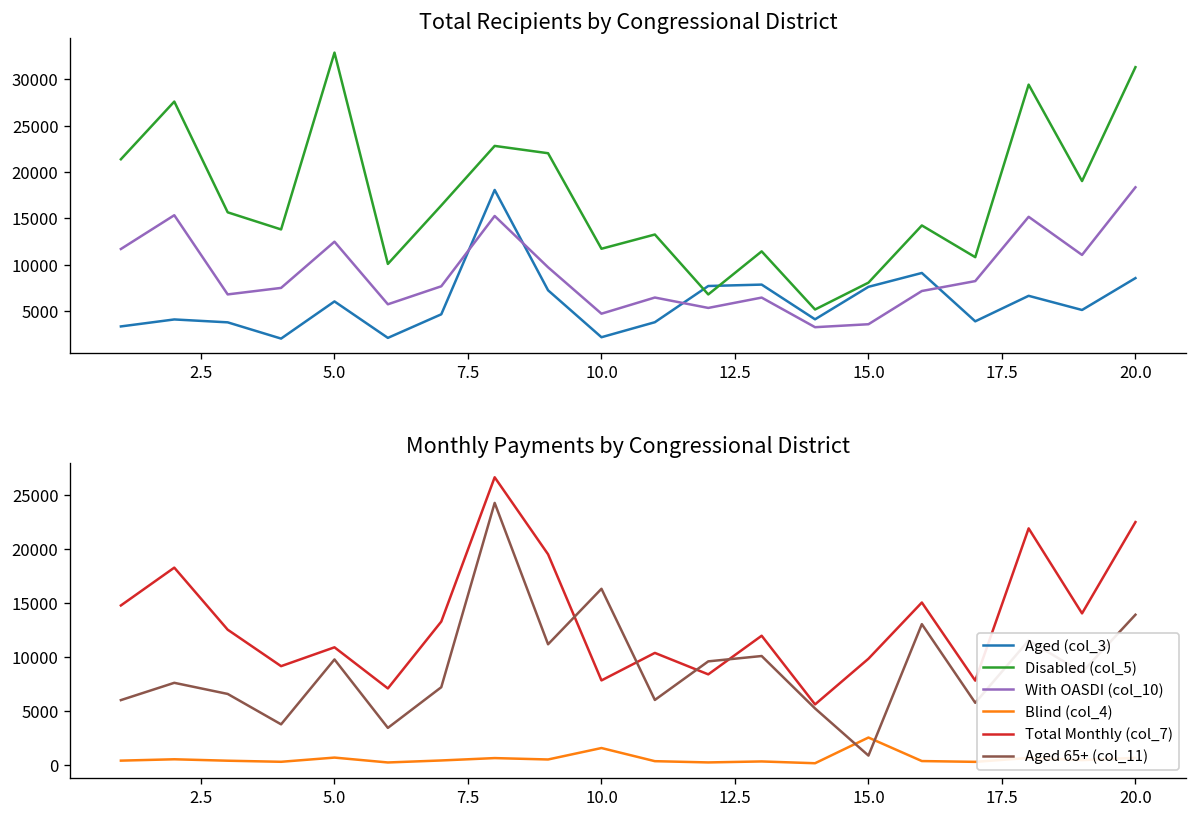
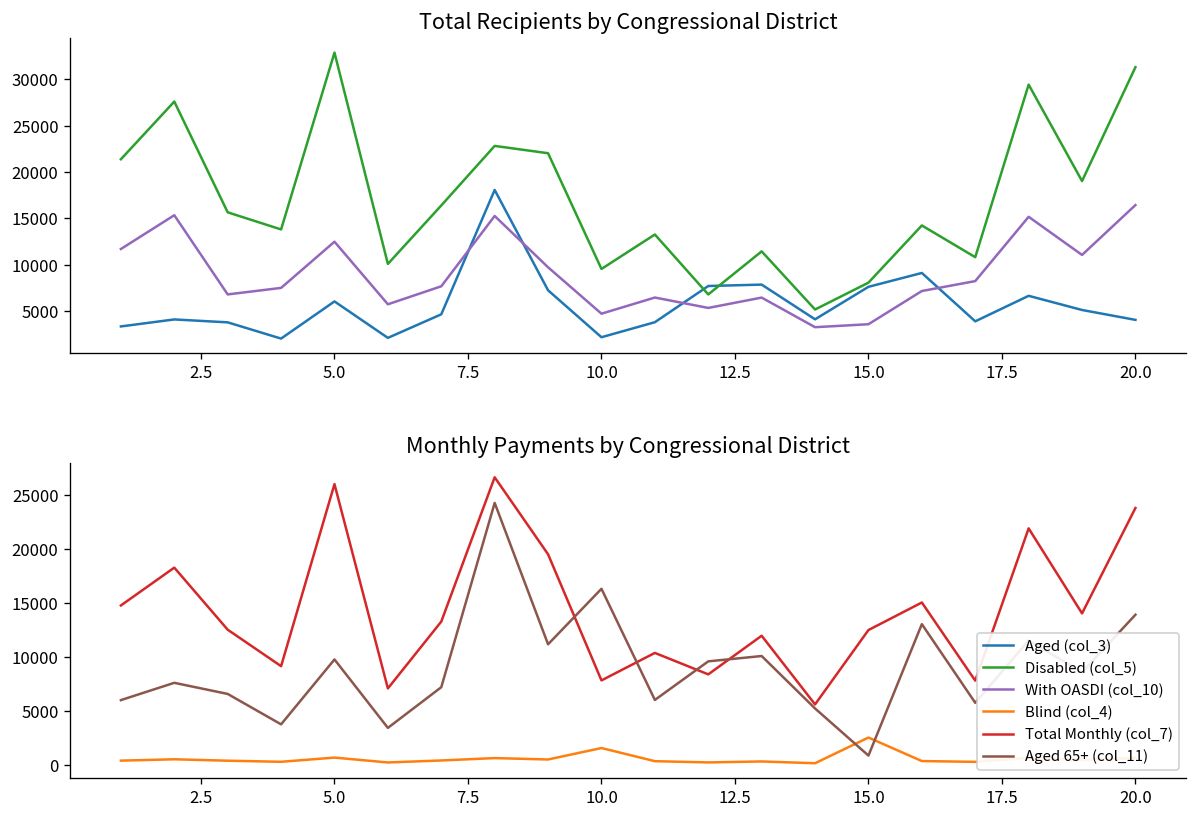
Total Recipients by Congressional District, Disabled (col_5), 10.0: 12000 -> 10000
Total Recipients by Congressional District, Aged (col_3), 20.0: 9000 -> 4000
Total Recipients by Congressional District, With OASDI (col_10), 20.0: 18000 -> 16000
Monthly Payments by Congressional District, Total Monthly (col_7), 5.0: 11000 -> 26000
Monthly Payments by Congressional District, Total Monthly (col_7), 15.0: 10000 -> 12000
Monthly Payments by Congressional District, Total Monthly (col_7), 20.0: 23000 -> 24000
